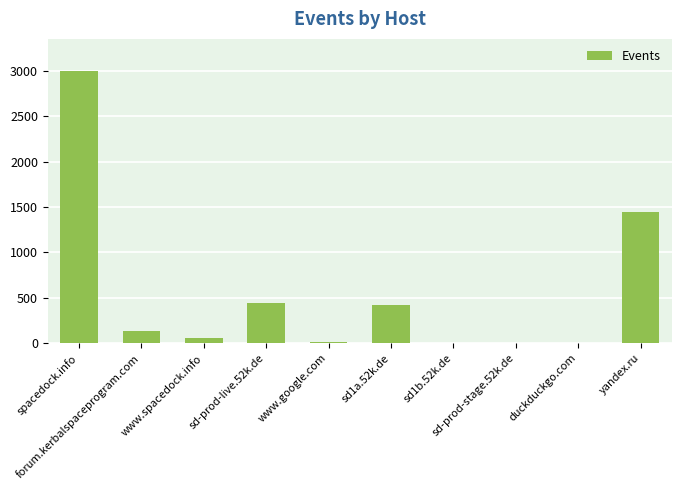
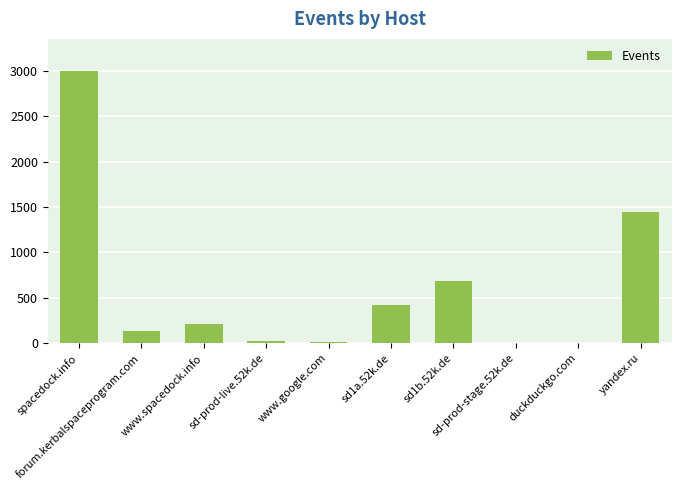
www.spacedock.info: 100 -> 200
sd-prod-live.52k.de: 400 -> 0
sd1b.52k.de: 0 -> 700
